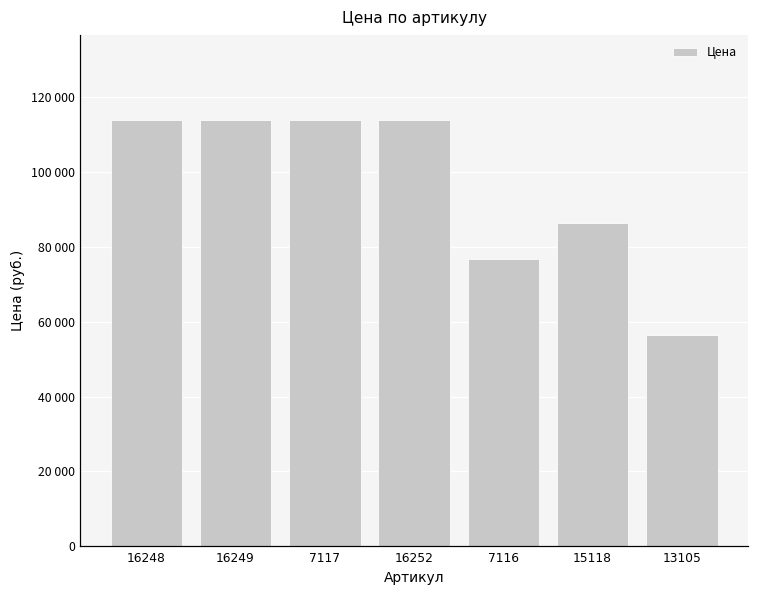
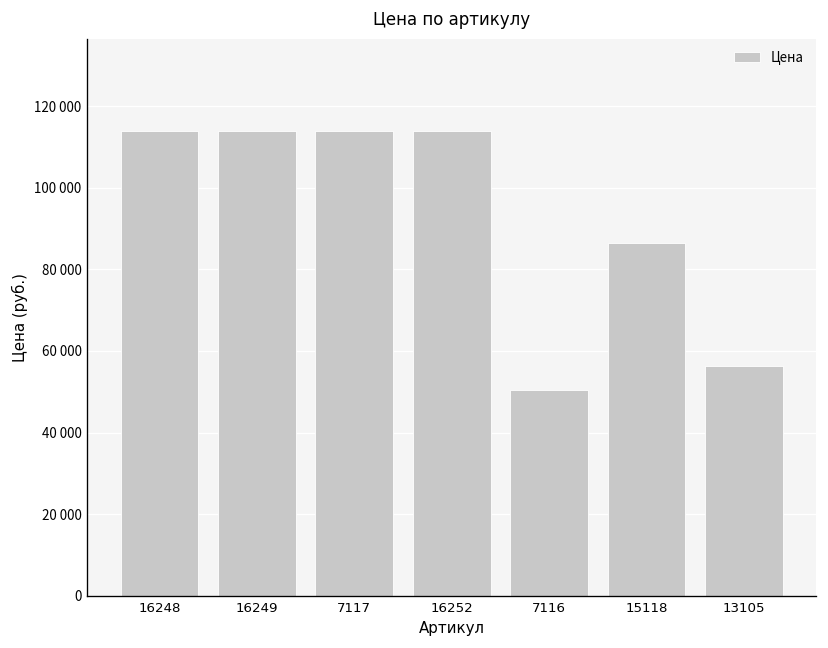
7116: 77000 -> 50000
